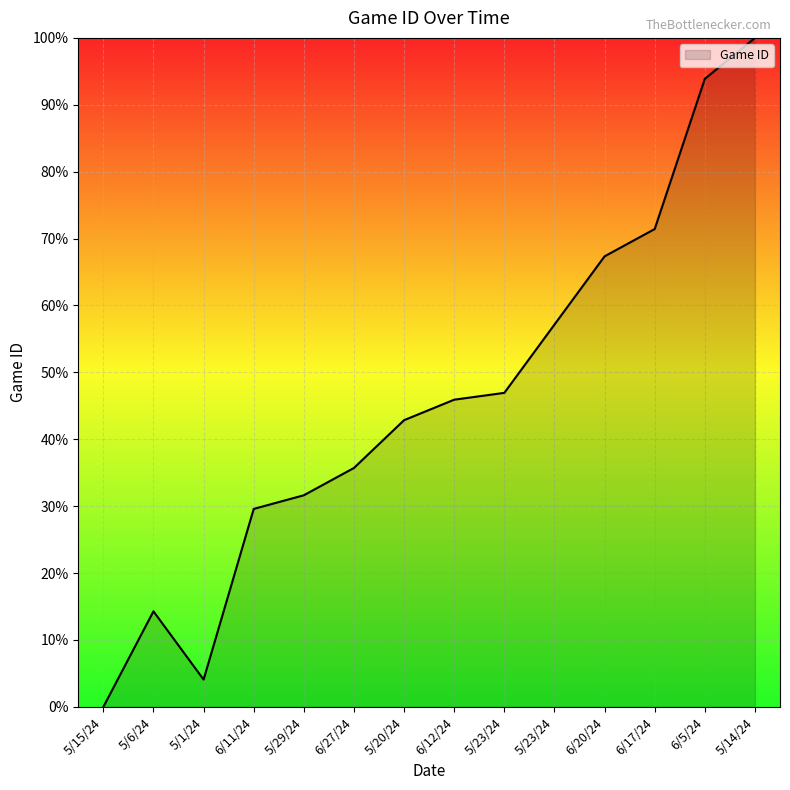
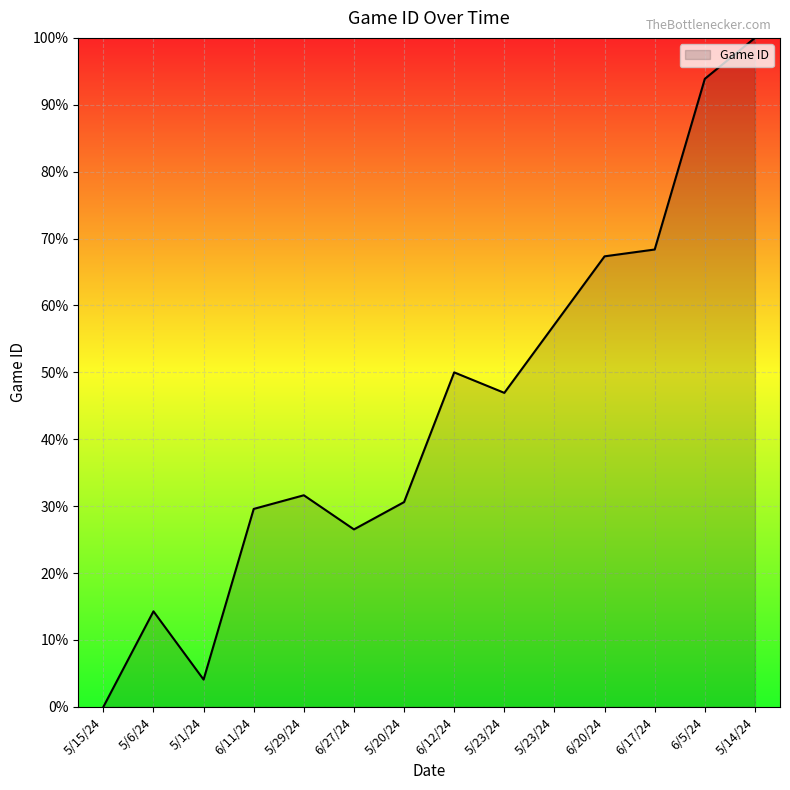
6/27/24: 36% -> 27%
5/20/24: 43% -> 31%
6/12/24: 46% -> 50%
6/17/24: 71% -> 68%
